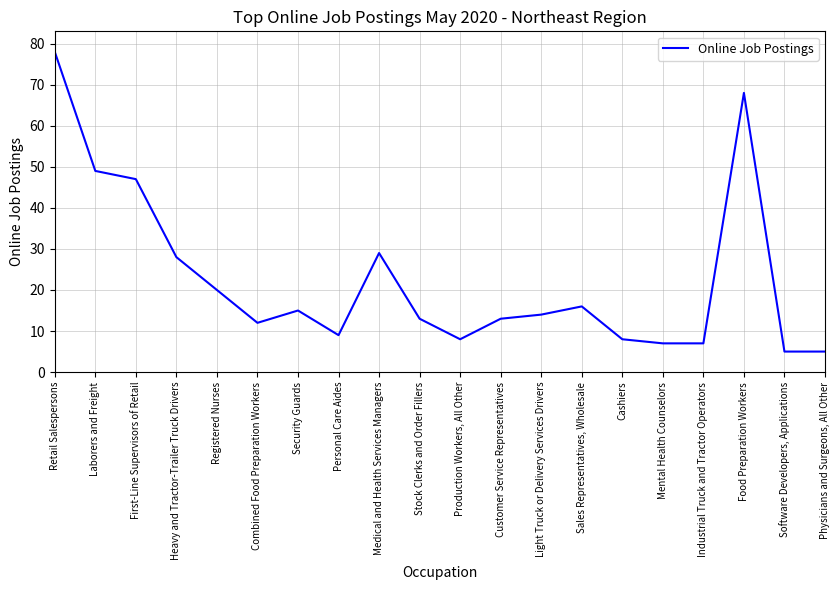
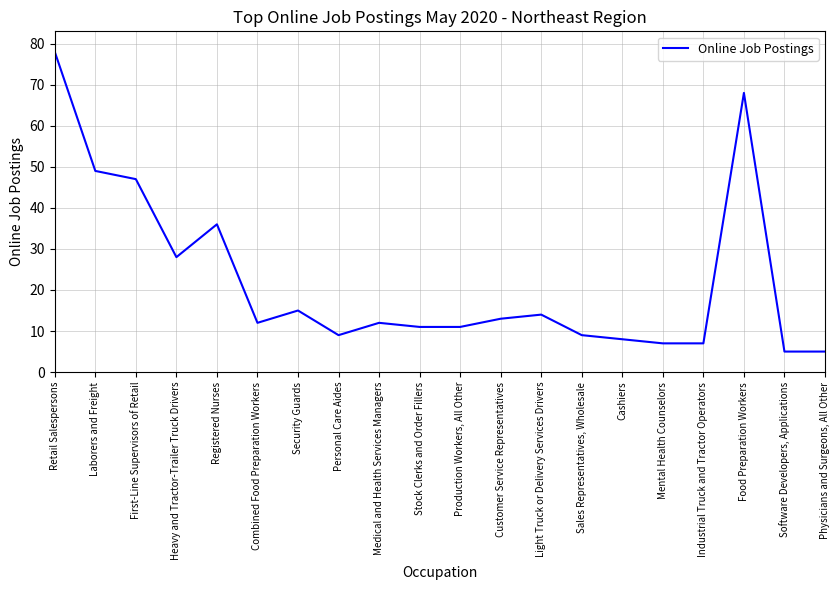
Registered Nurses: 20 -> 36
Medical and Health Services Managers: 29 -> 12
Stock Clerks and Order Fillers: 13 -> 11
Production Workers, All Other: 8 -> 11
Sales Representatives, Wholesale: 16 -> 9
